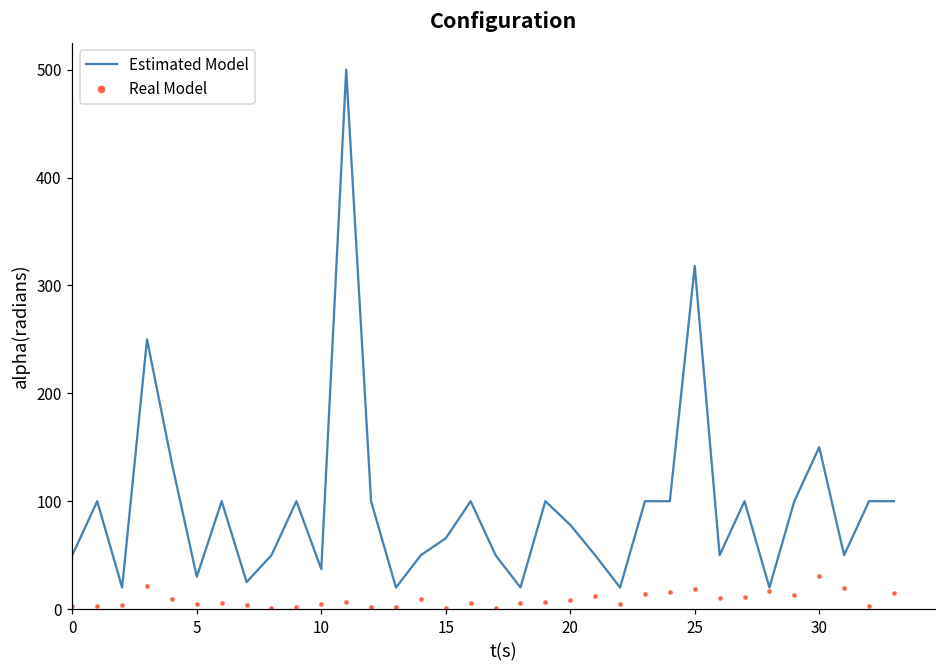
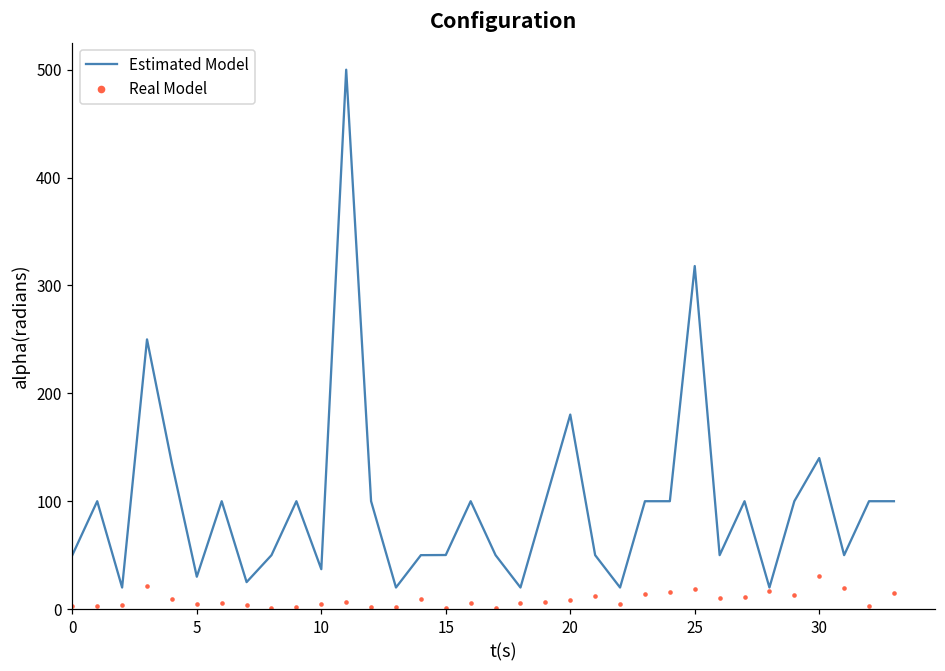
Estimated Model, 15: 70 -> 50
Estimated Model, 20: 80 -> 180
Estimated Model, 30: 150 -> 140
